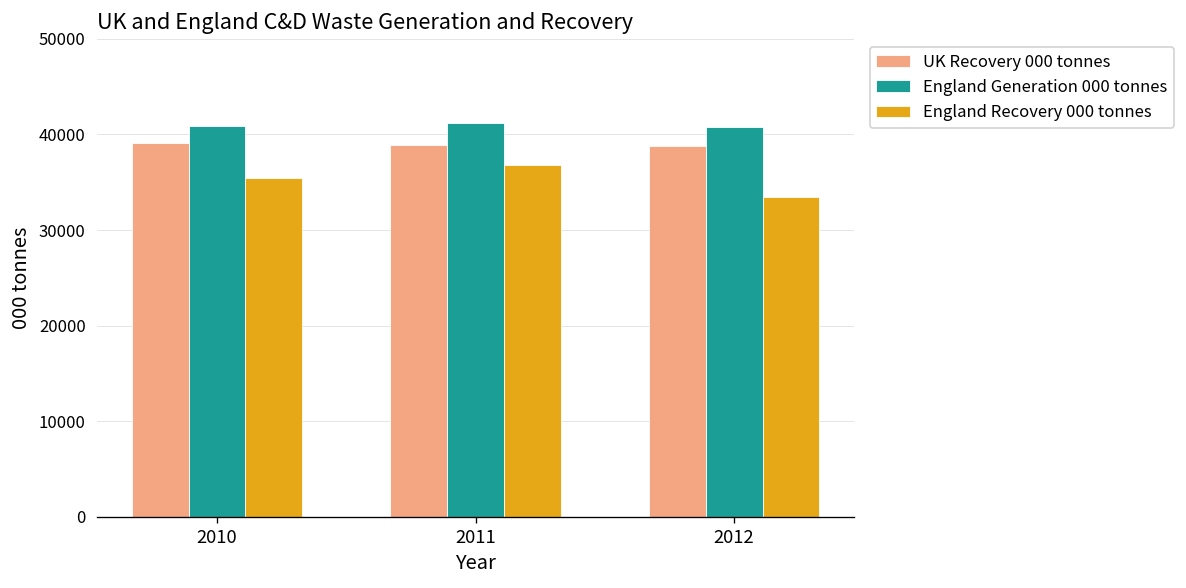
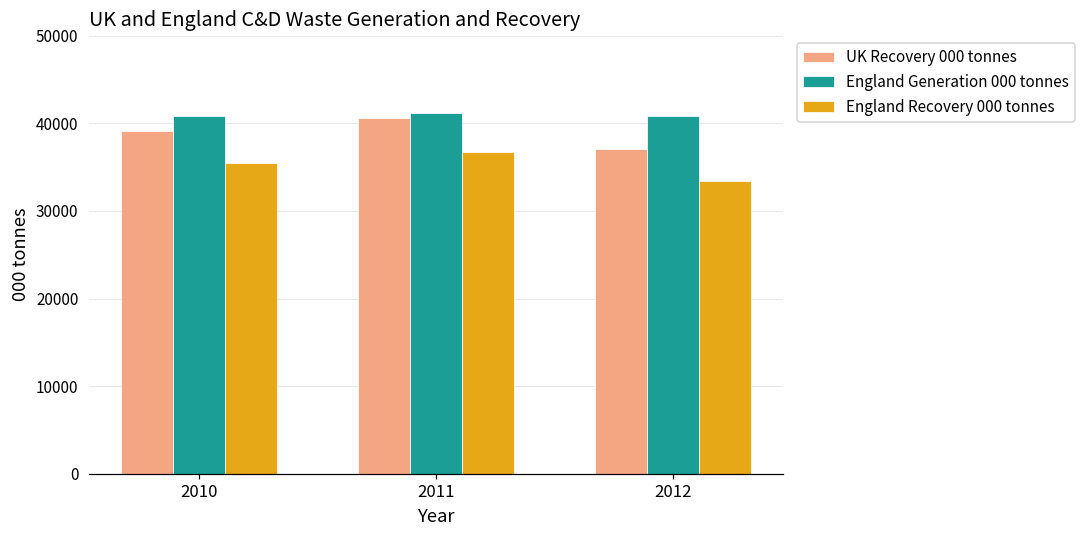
UK Recovery 000 tonnes, 2011: 39000 -> 41000
UK Recovery 000 tonnes, 2012: 39000 -> 37000
